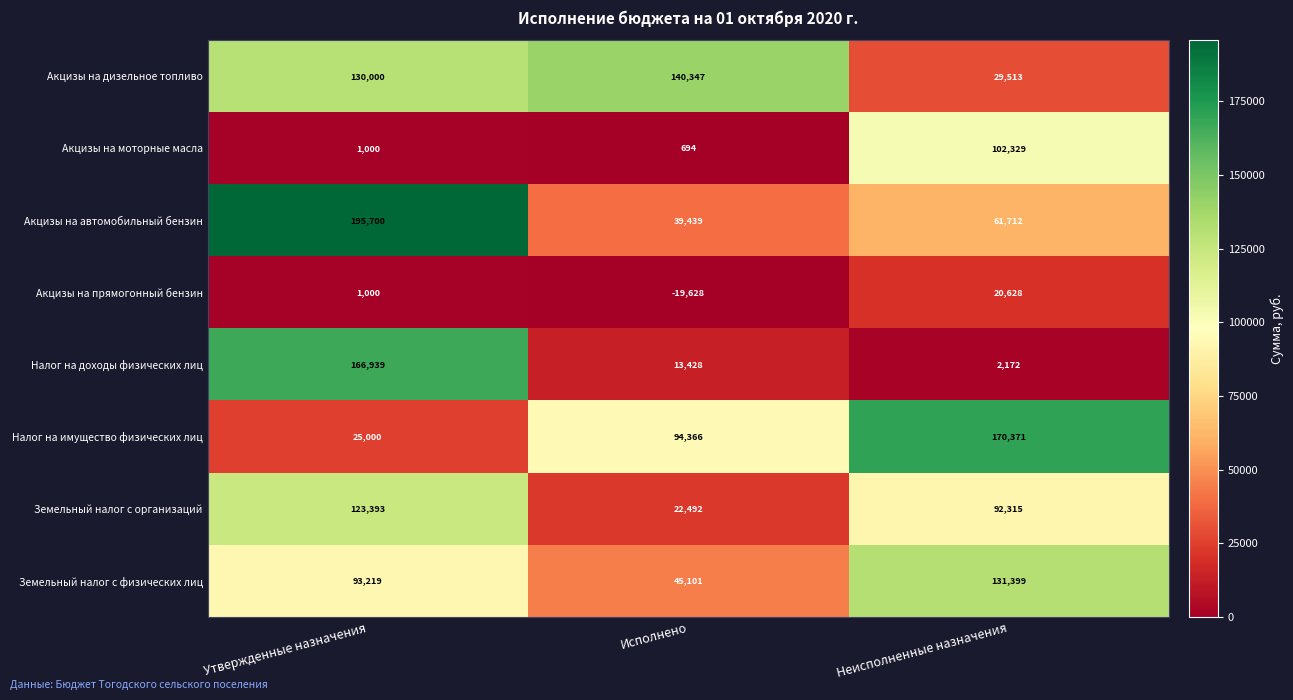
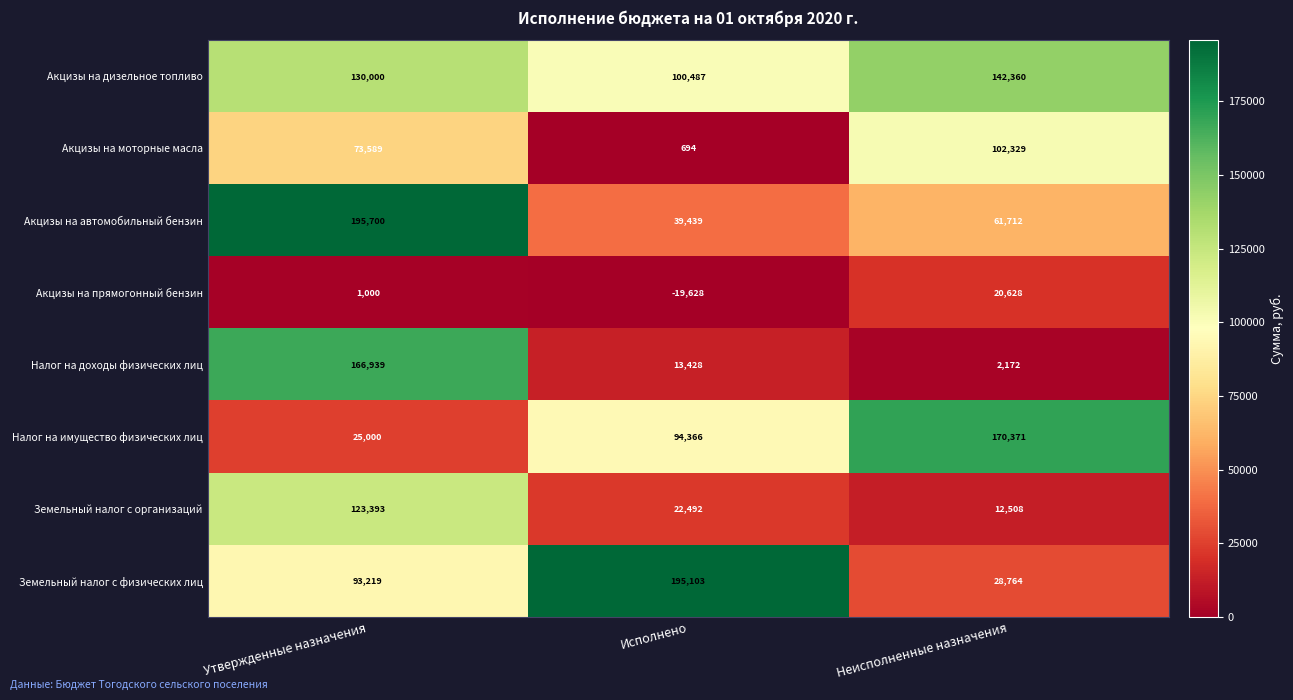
Акцизы на дизельное топливо, Исполнено: 140,347 -> 100,487
Акцизы на дизельное топливо, Неисполненные назначения: 29,513 -> 142,360
Акцизы на моторные масла, Утвержденные назначения: 1,000 -> 73,589
Земельный налог с организаций, Неисполненные назначения: 92,315 -> 12,508
Земельный налог с физических лиц, Исполнено: 45,101 -> 195,103
Земельный налог с физических лиц, Неисполненные назначения: 131,399 -> 28,764
